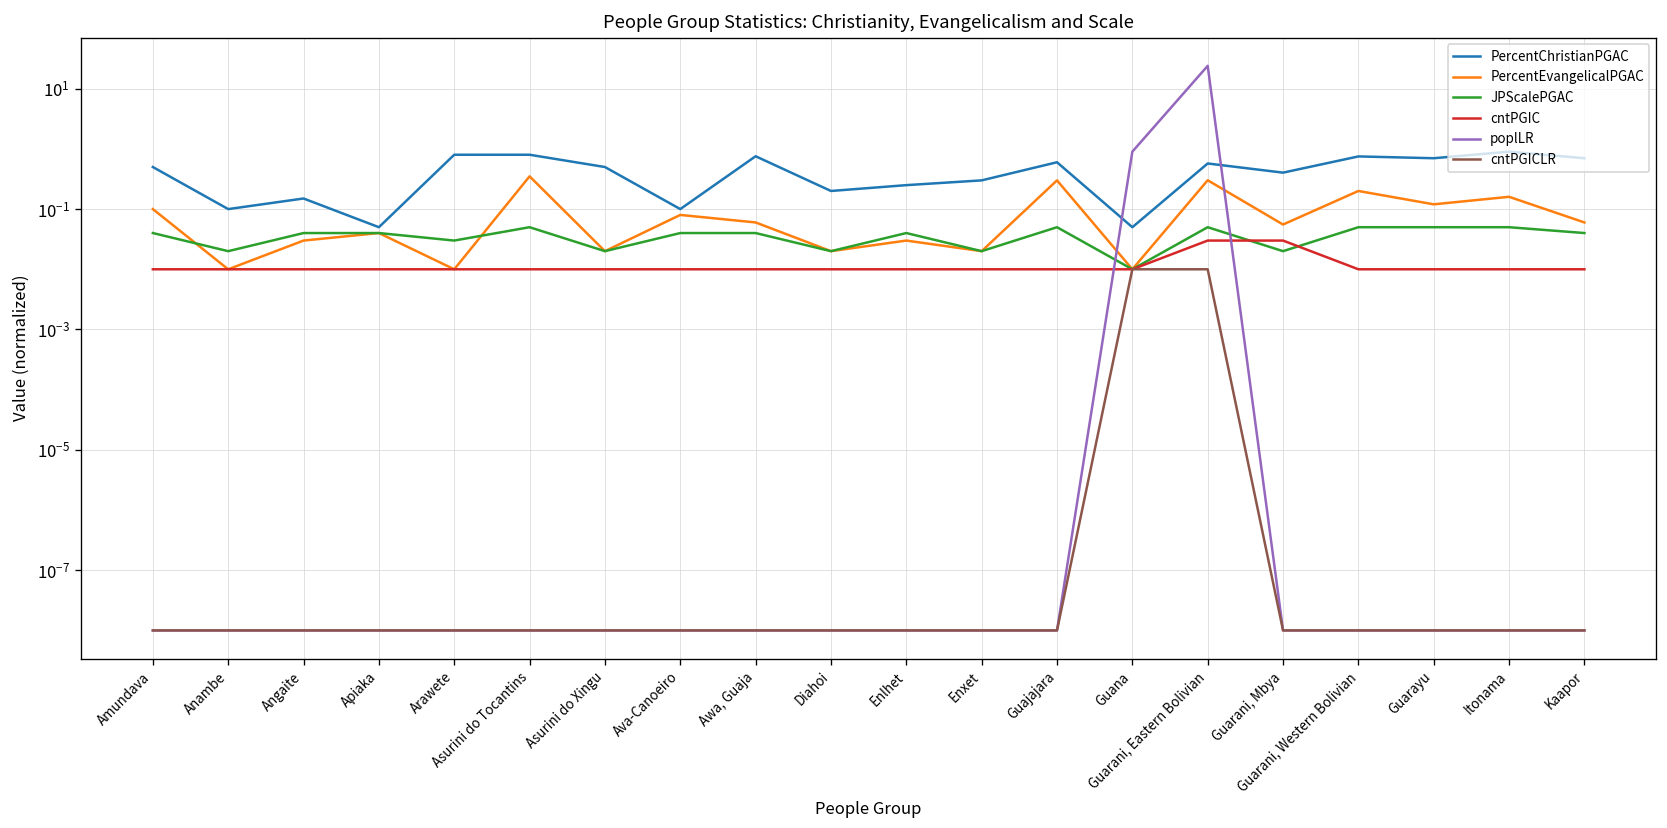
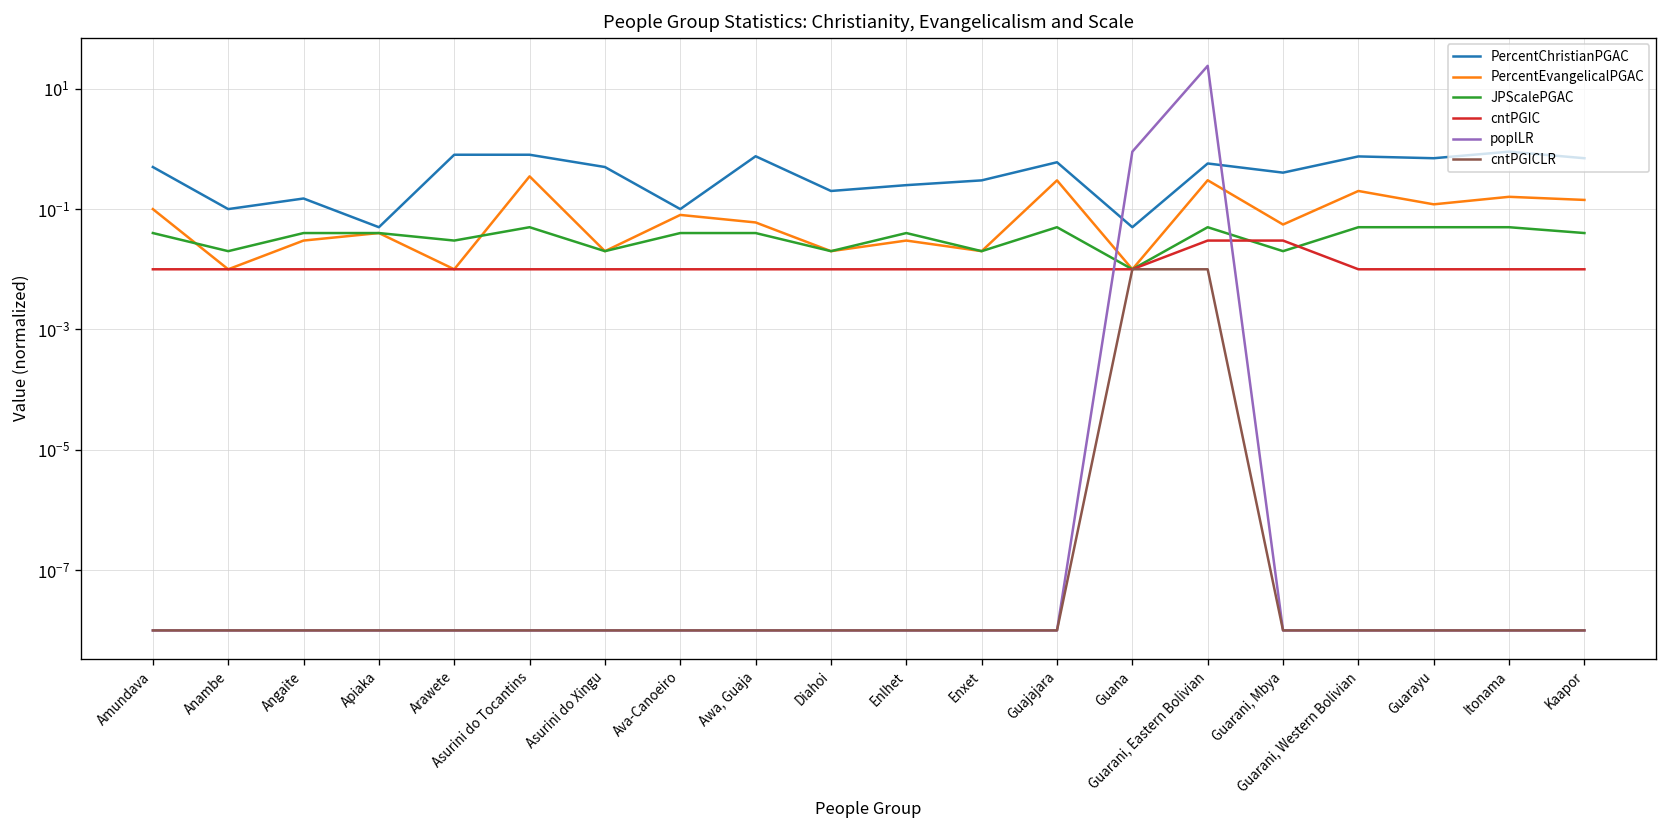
PercentEvangelicalPGAC, Kaapor: 0.06 -> 0.14
